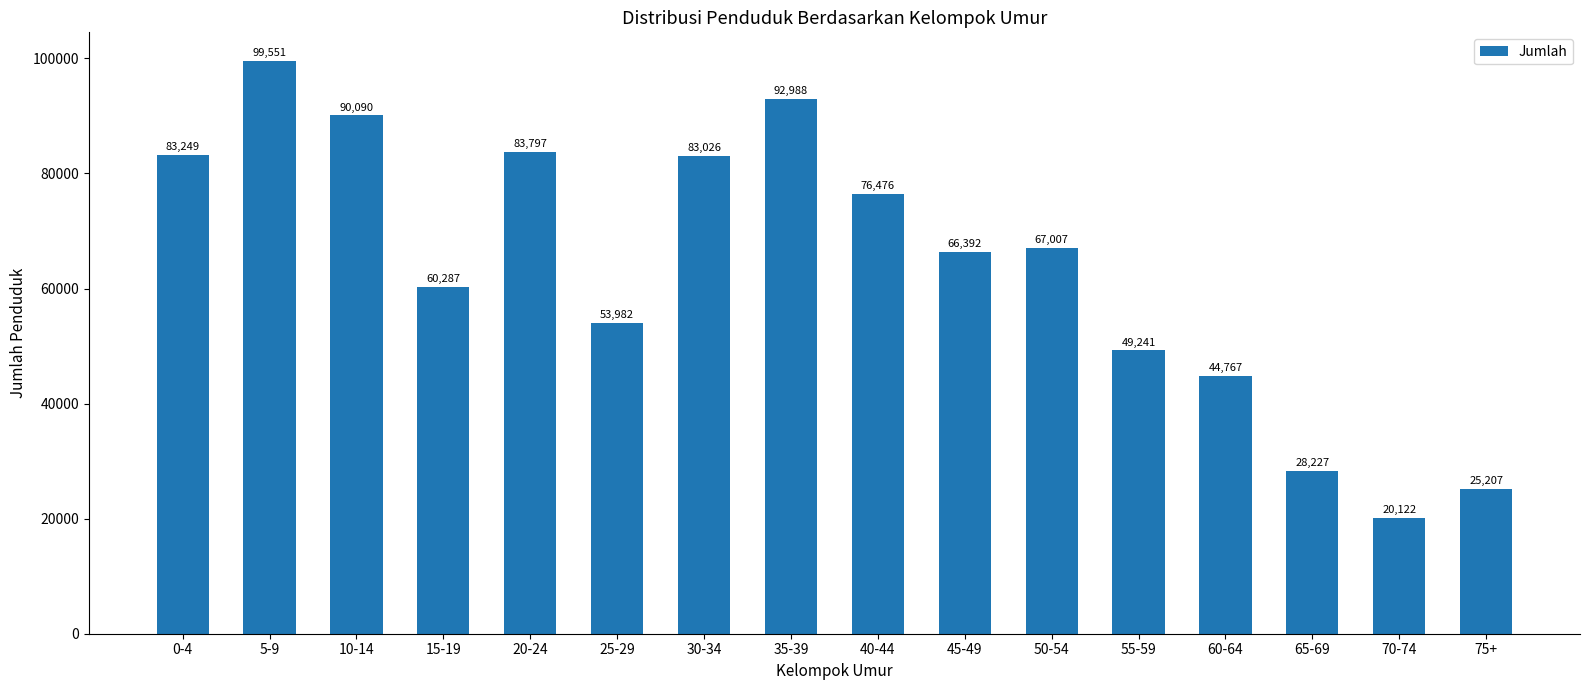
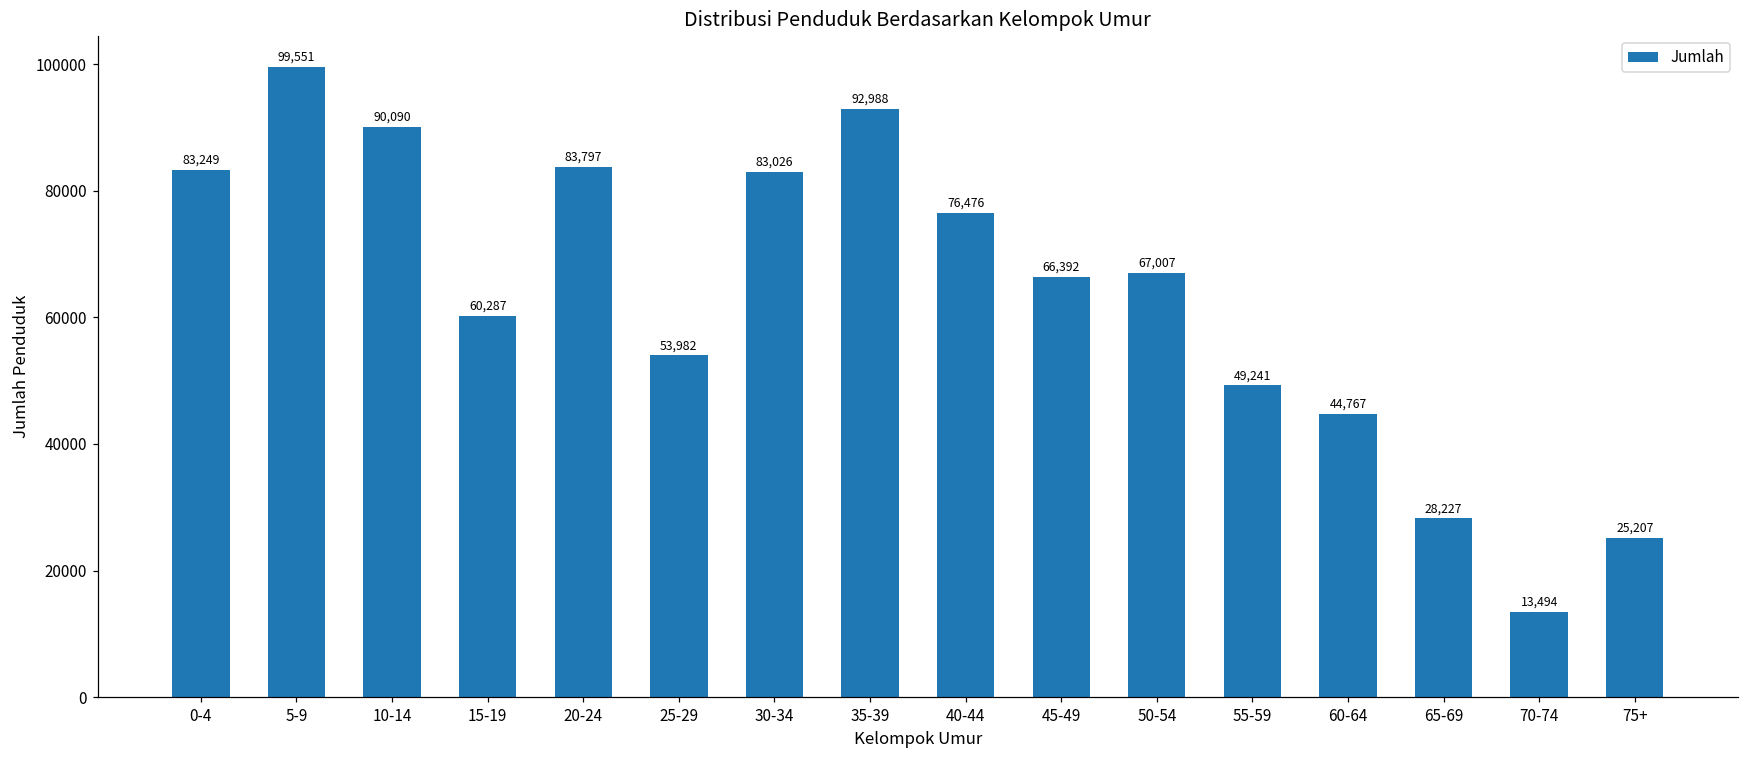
70-74: 20,122 -> 13,494
